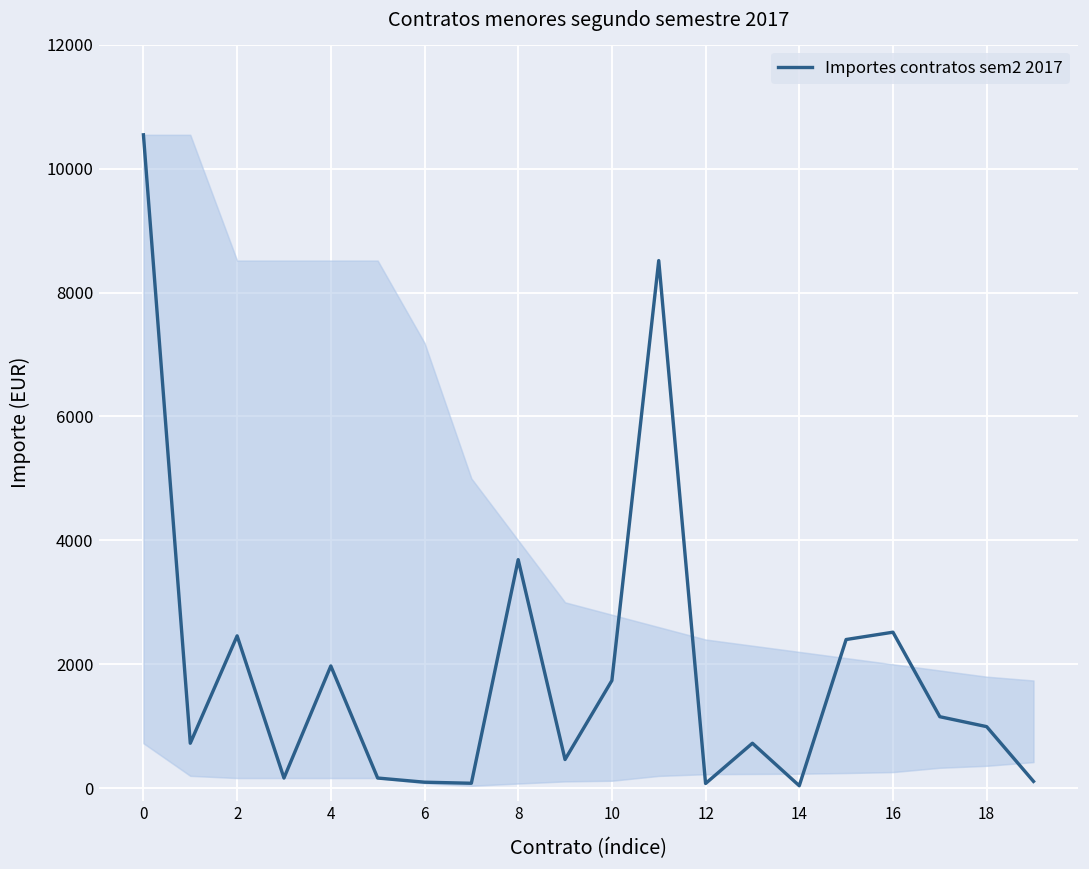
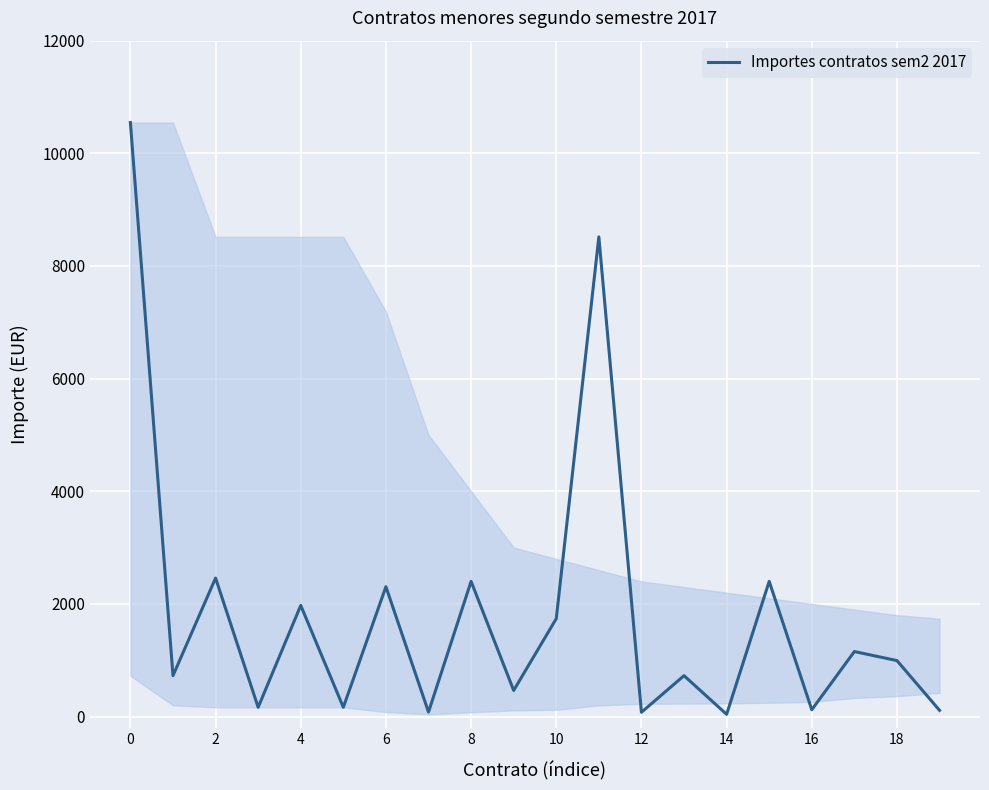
Importes contratos sem2 2017, 6: 100 -> 2300
Importes contratos sem2 2017, 8: 3700 -> 2400
Importes contratos sem2 2017, 16: 2500 -> 100
